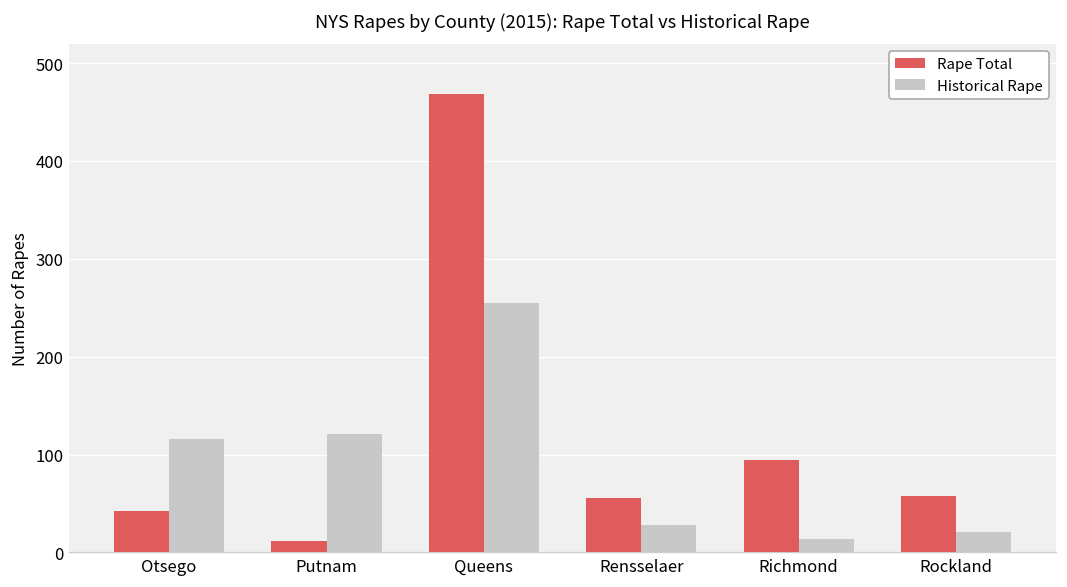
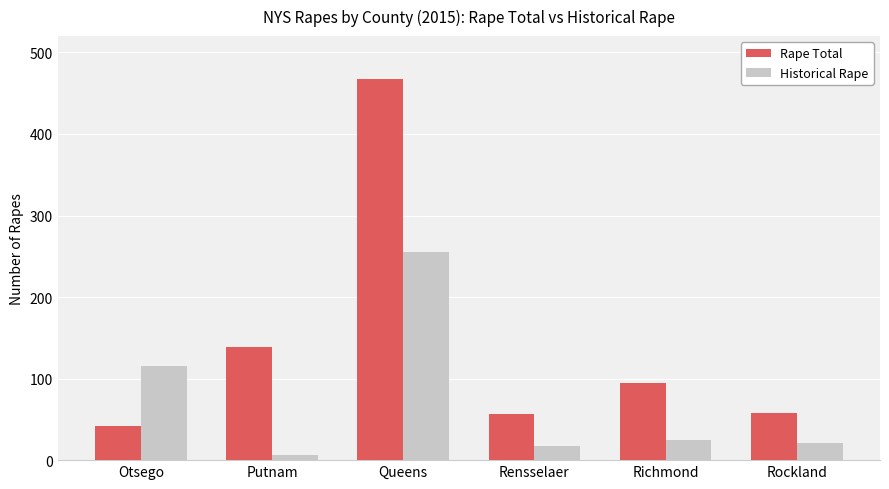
Rape Total, Putnam: 10 -> 140
Historical Rape, Putnam: 120 -> 10
Historical Rape, Rensselaer: 30 -> 20
Historical Rape, Richmond: 10 -> 30
